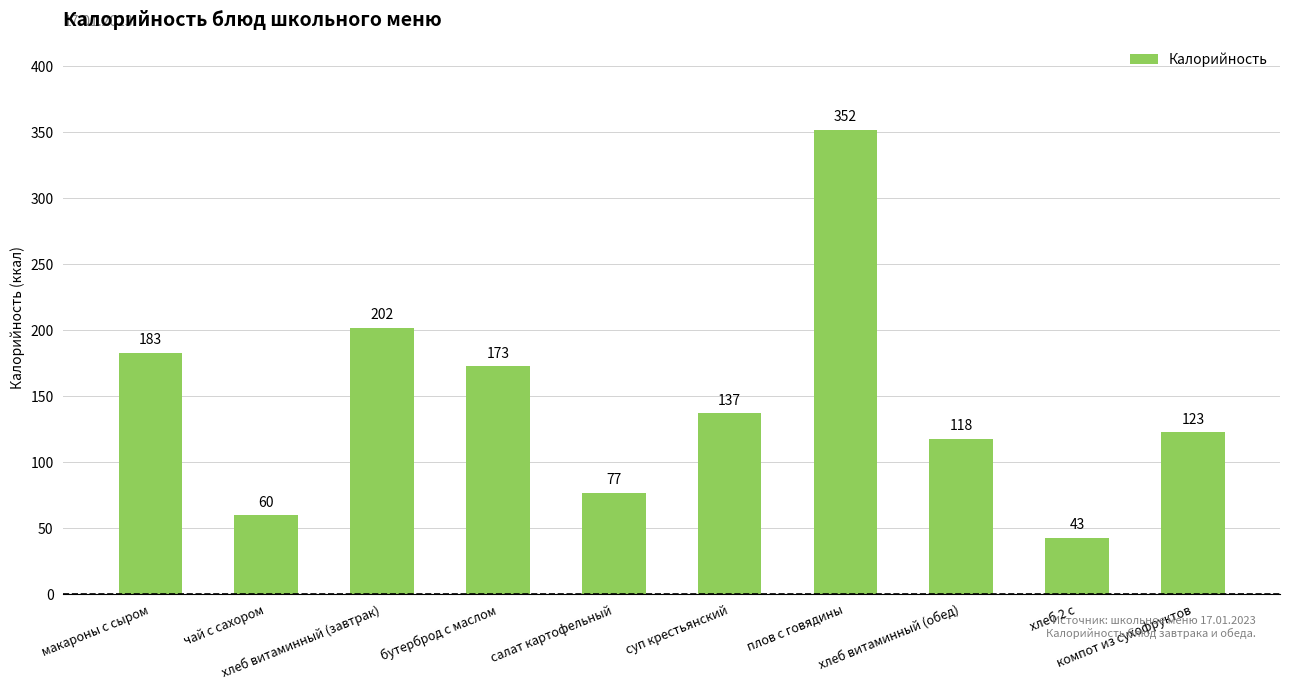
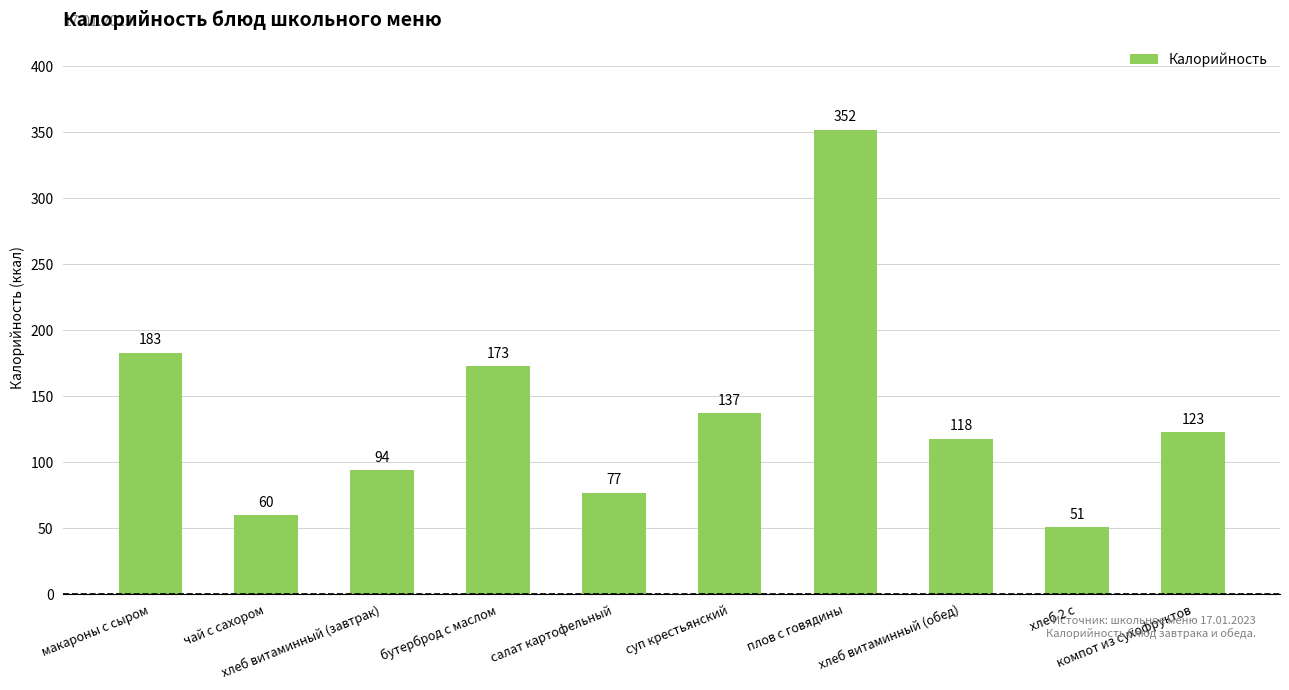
хлеб витаминный (завтрак): 202 -> 94
хлеб 2 с: 43 -> 51
